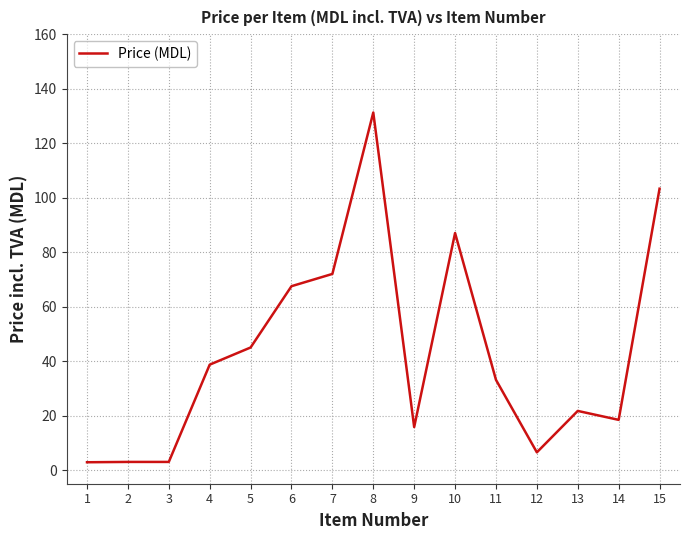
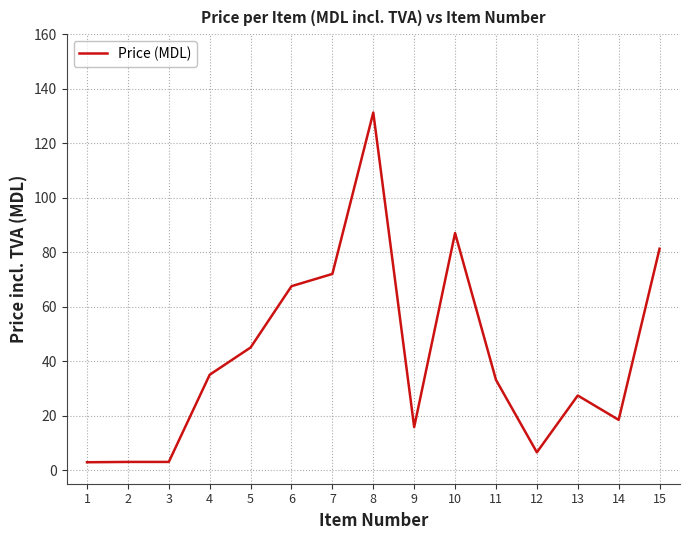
4: 39 -> 35
13: 22 -> 27
15: 103 -> 81
